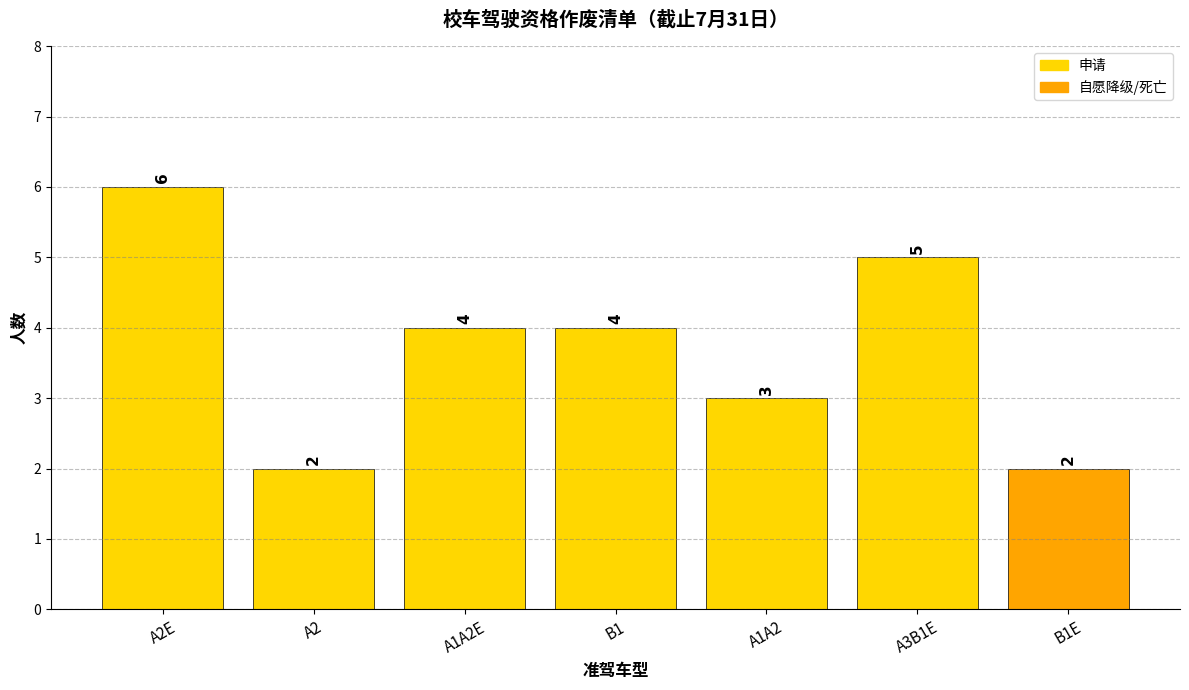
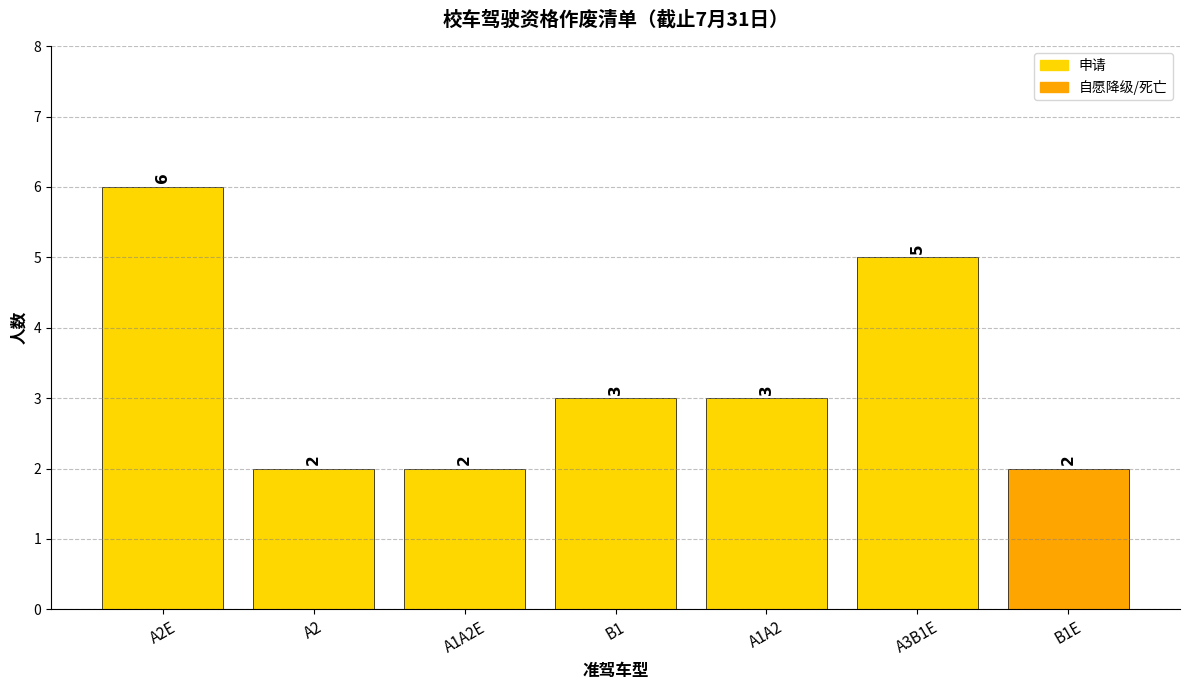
A1A2E: 4 -> 2
B1: 4 -> 3
